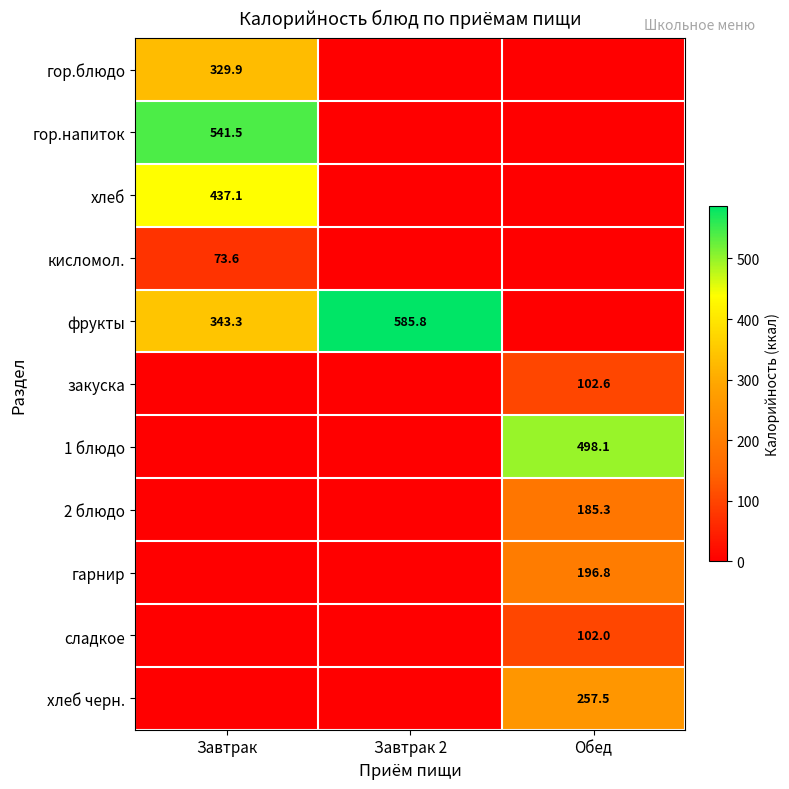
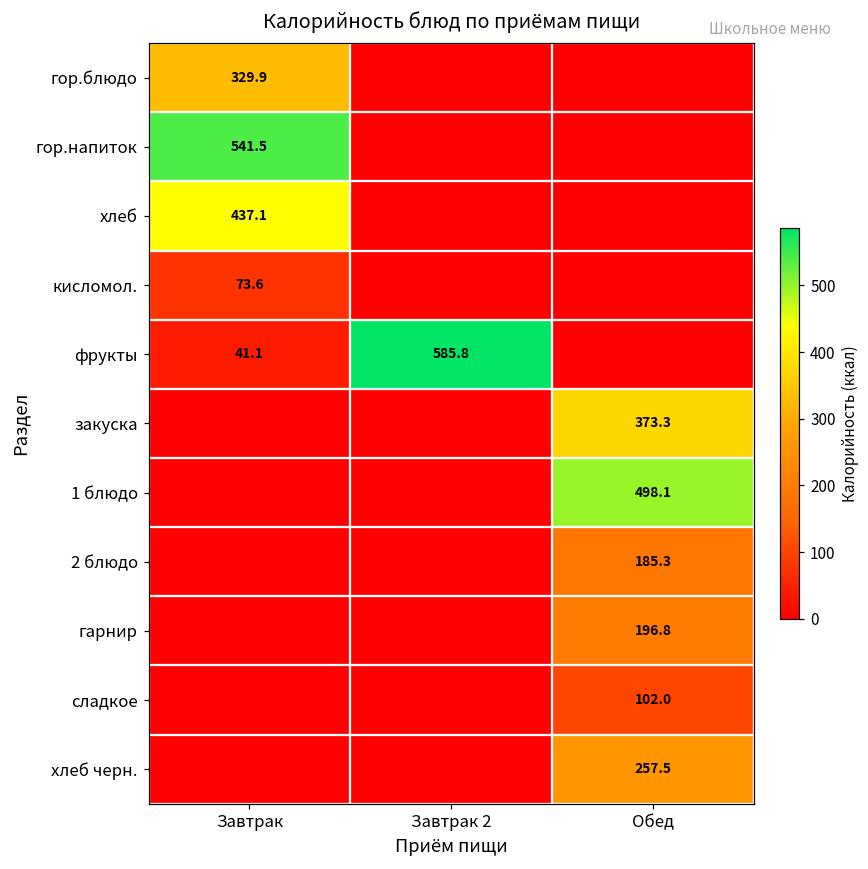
фрукты, Завтрак: 343.3 -> 41.1
закуска, Обед: 102.6 -> 373.3
